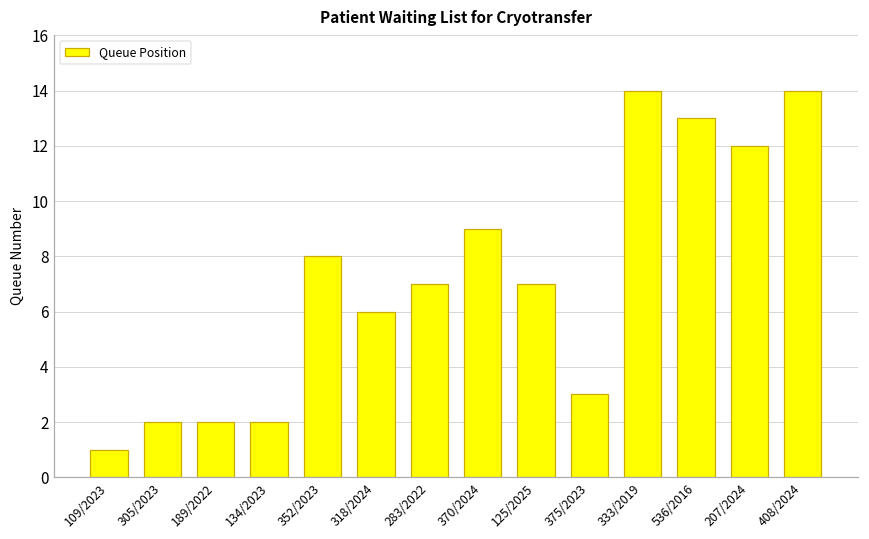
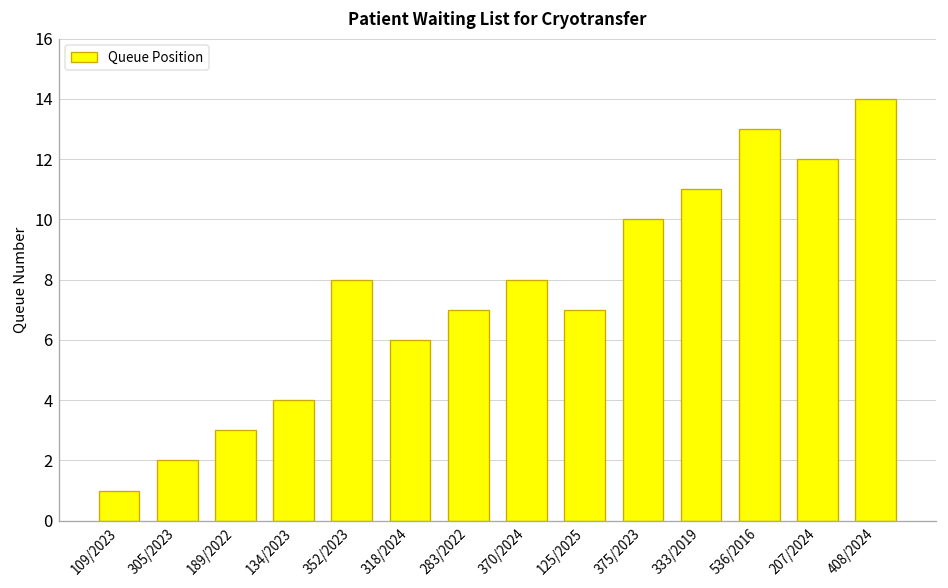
189/2022: 2 -> 3
134/2023: 2 -> 4
370/2024: 9 -> 8
375/2023: 3 -> 10
333/2019: 14 -> 11
